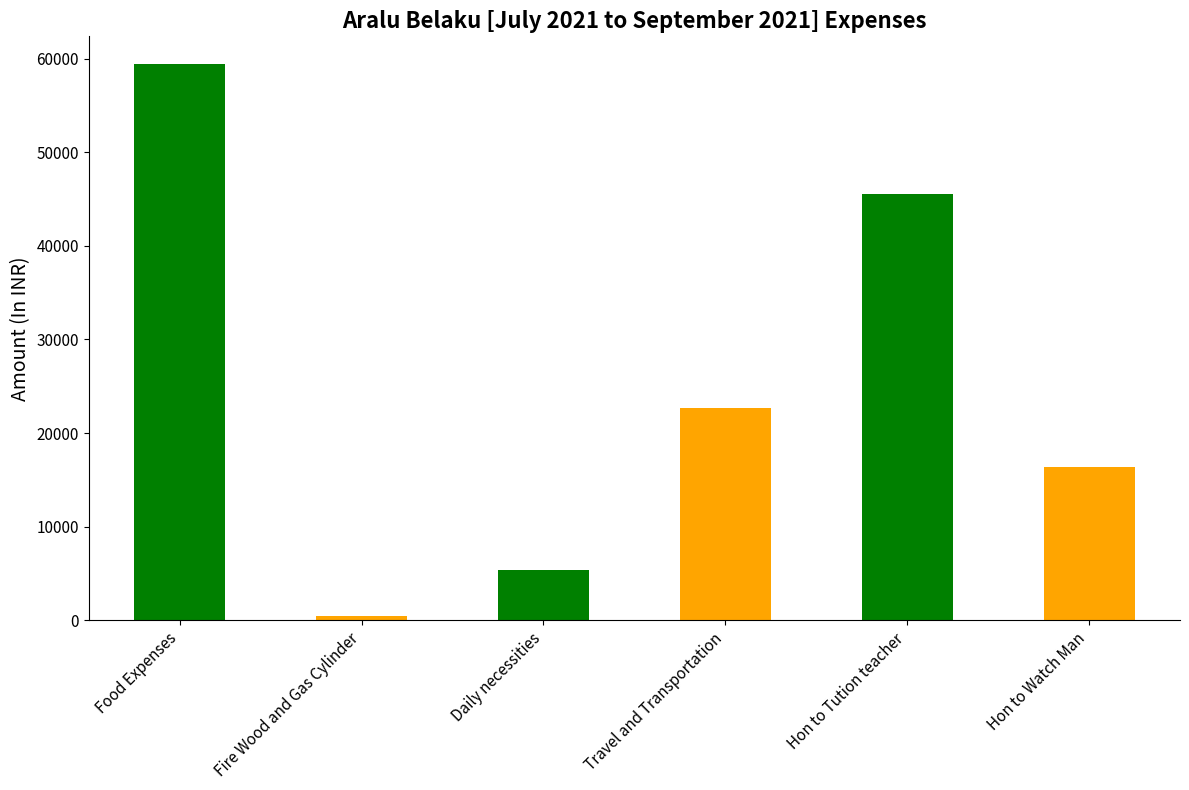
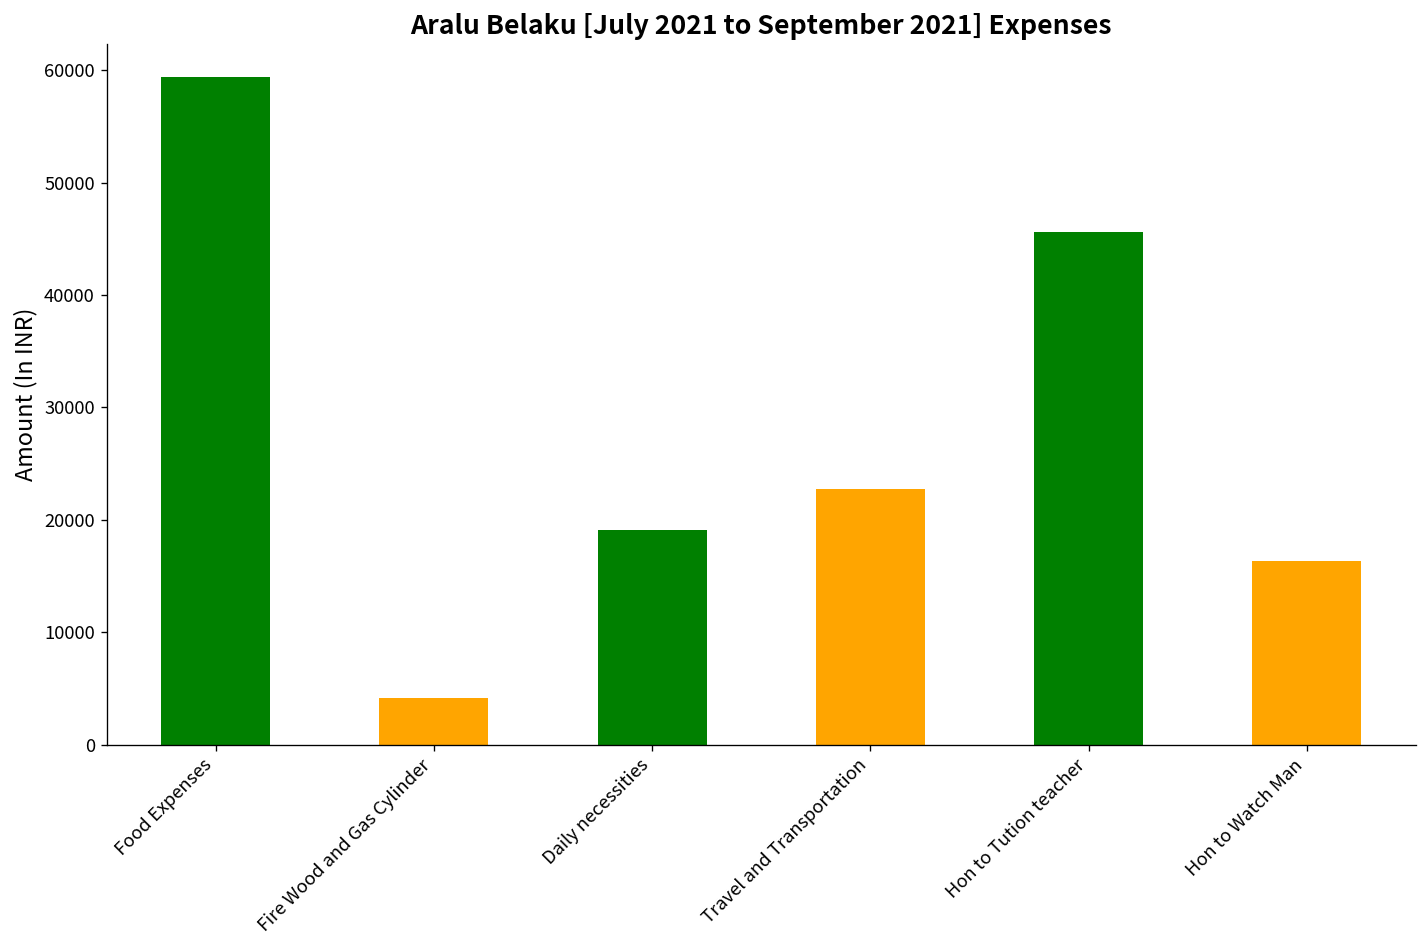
Fire Wood and Gas Cylinder: 1000 -> 4000
Daily necessities: 5000 -> 19000
